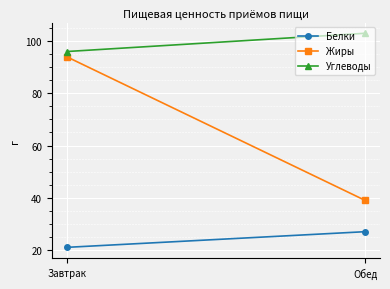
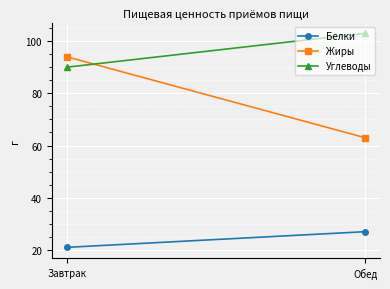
Углеводы, Завтрак: 96 -> 90
Жиры, Обед: 39 -> 63
